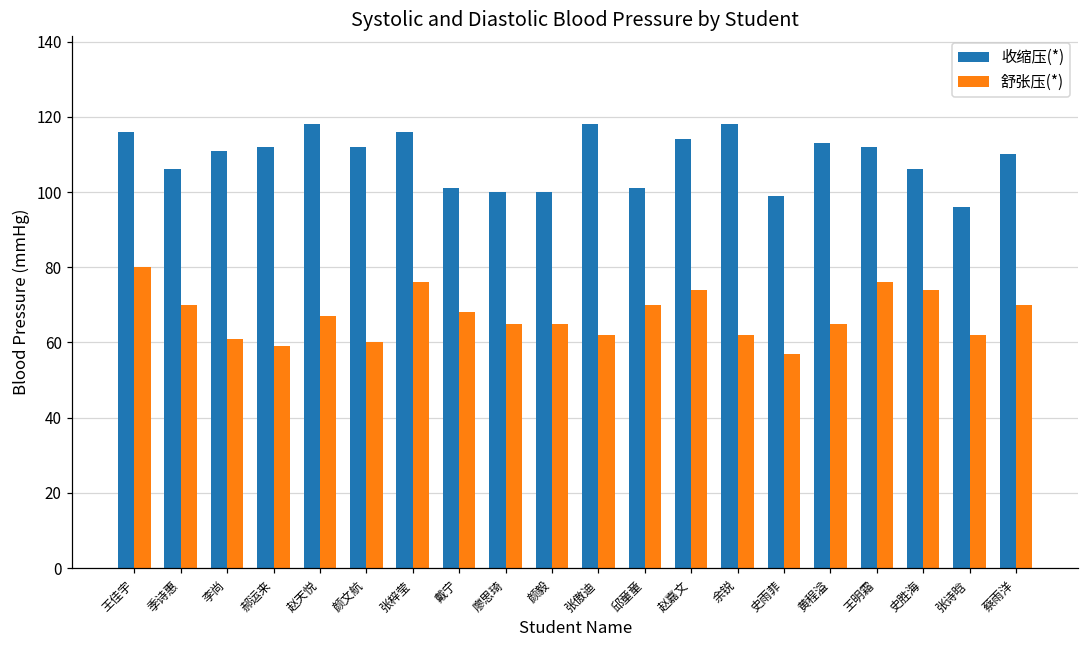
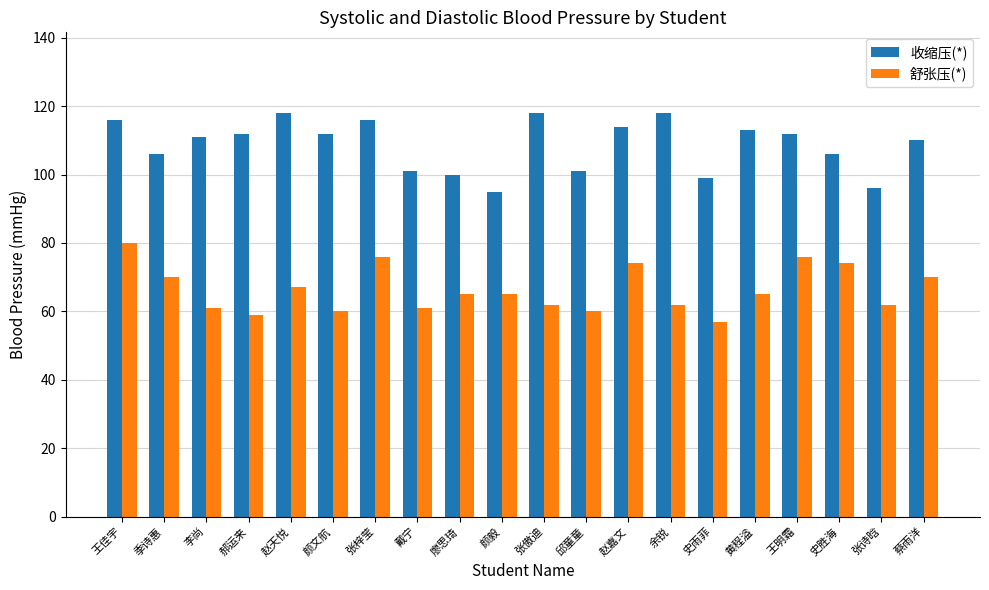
舒张压(*), 戴宁: 68 -> 61
收缩压(*), 颜毅: 100 -> 95
舒张压(*), 邱童童: 70 -> 60
